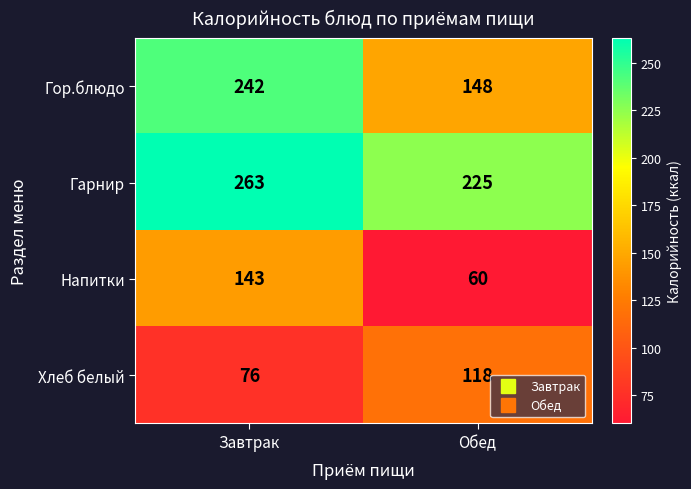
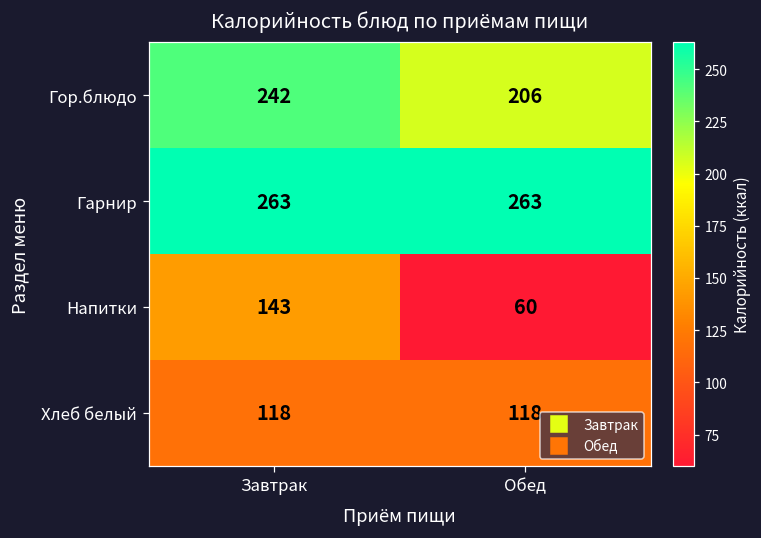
Гор.блюдо, Обед: 148 -> 206
Гарнир, Обед: 225 -> 263
Хлеб белый, Завтрак: 76 -> 118
